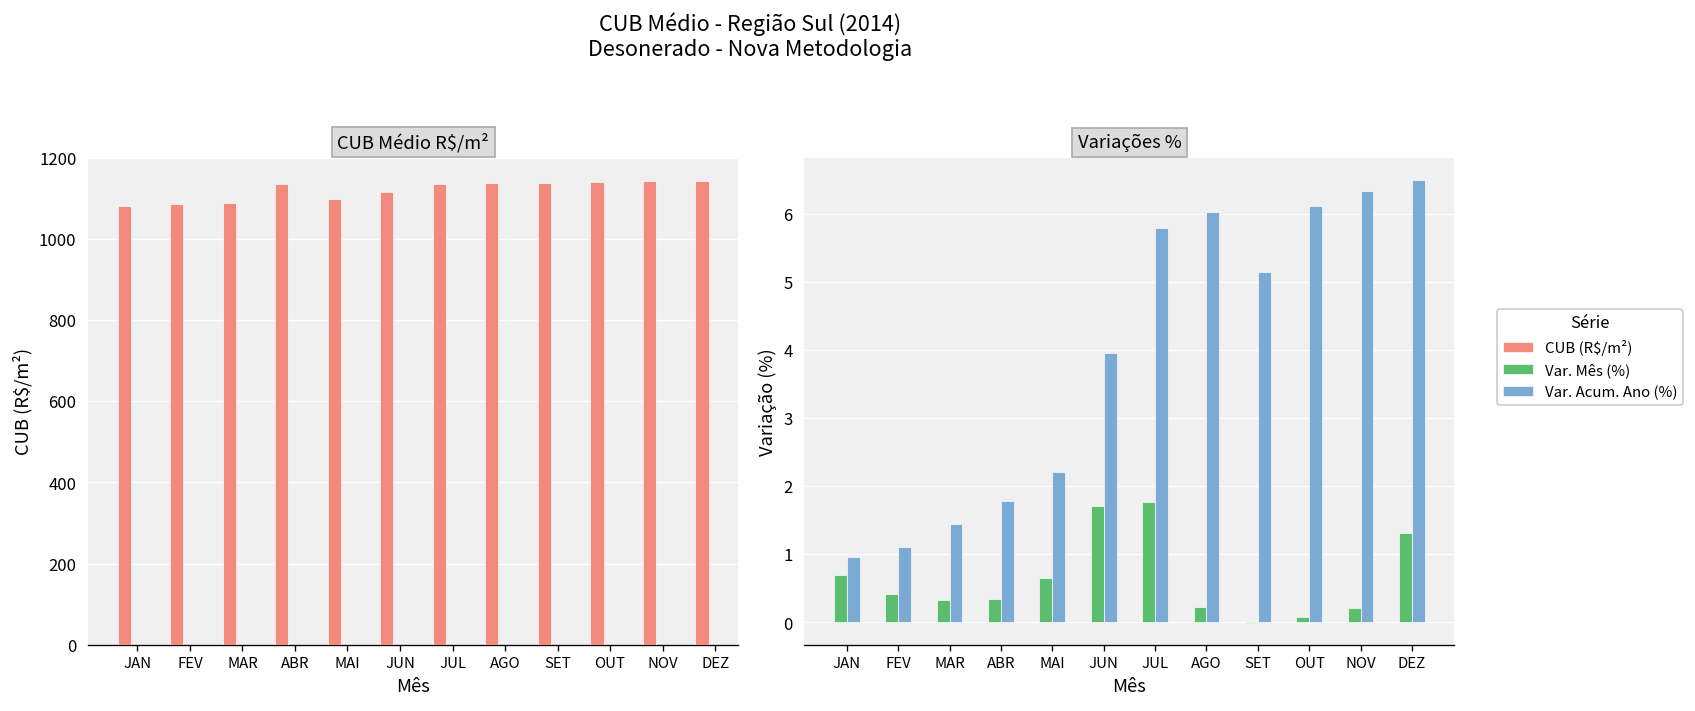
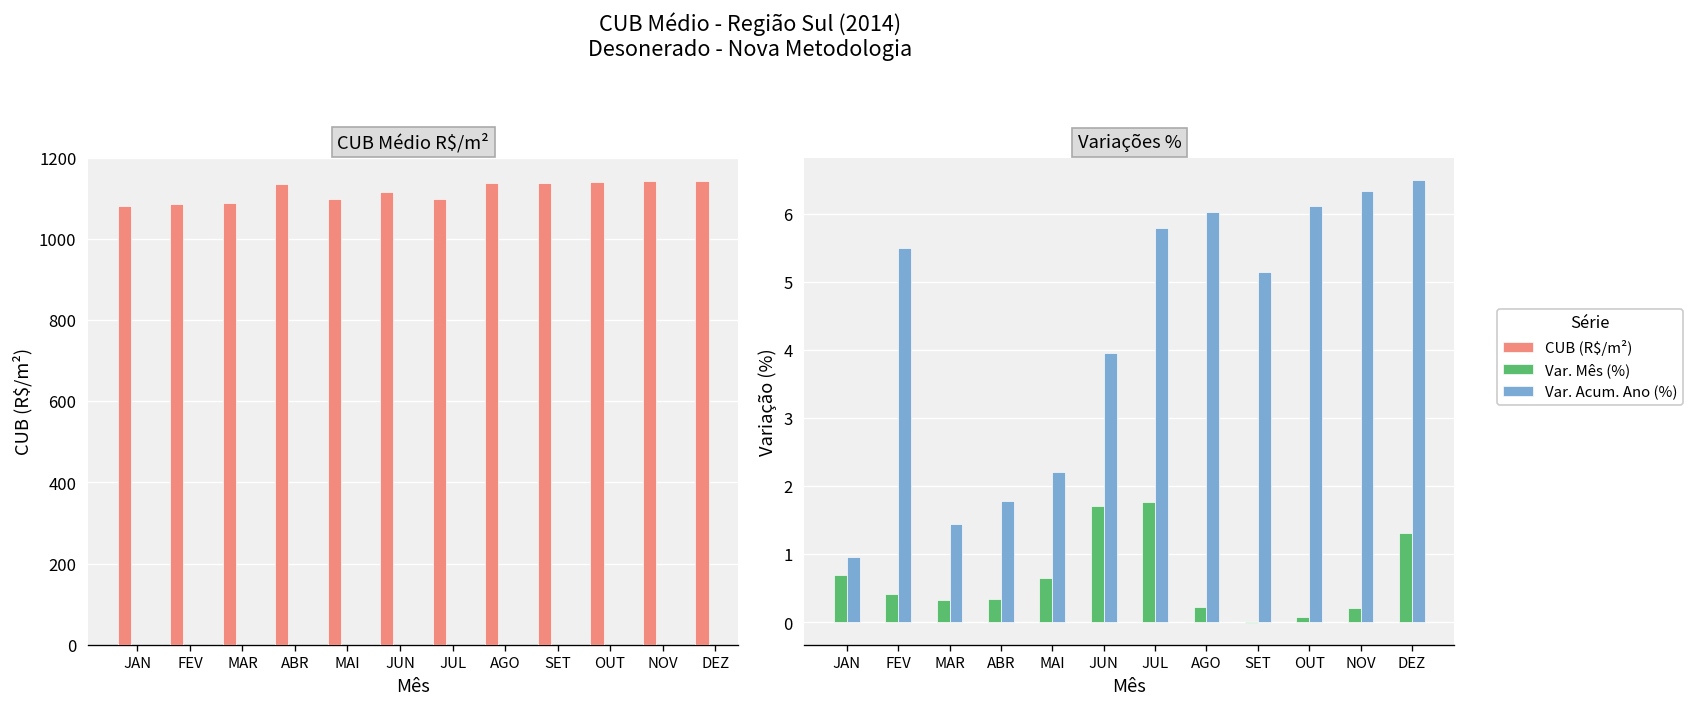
CUB Médio R$/m², JUL: 1140 -> 1100
Variações %, Var. Acum. Ano (%), FEV: 1.1 -> 5.5
